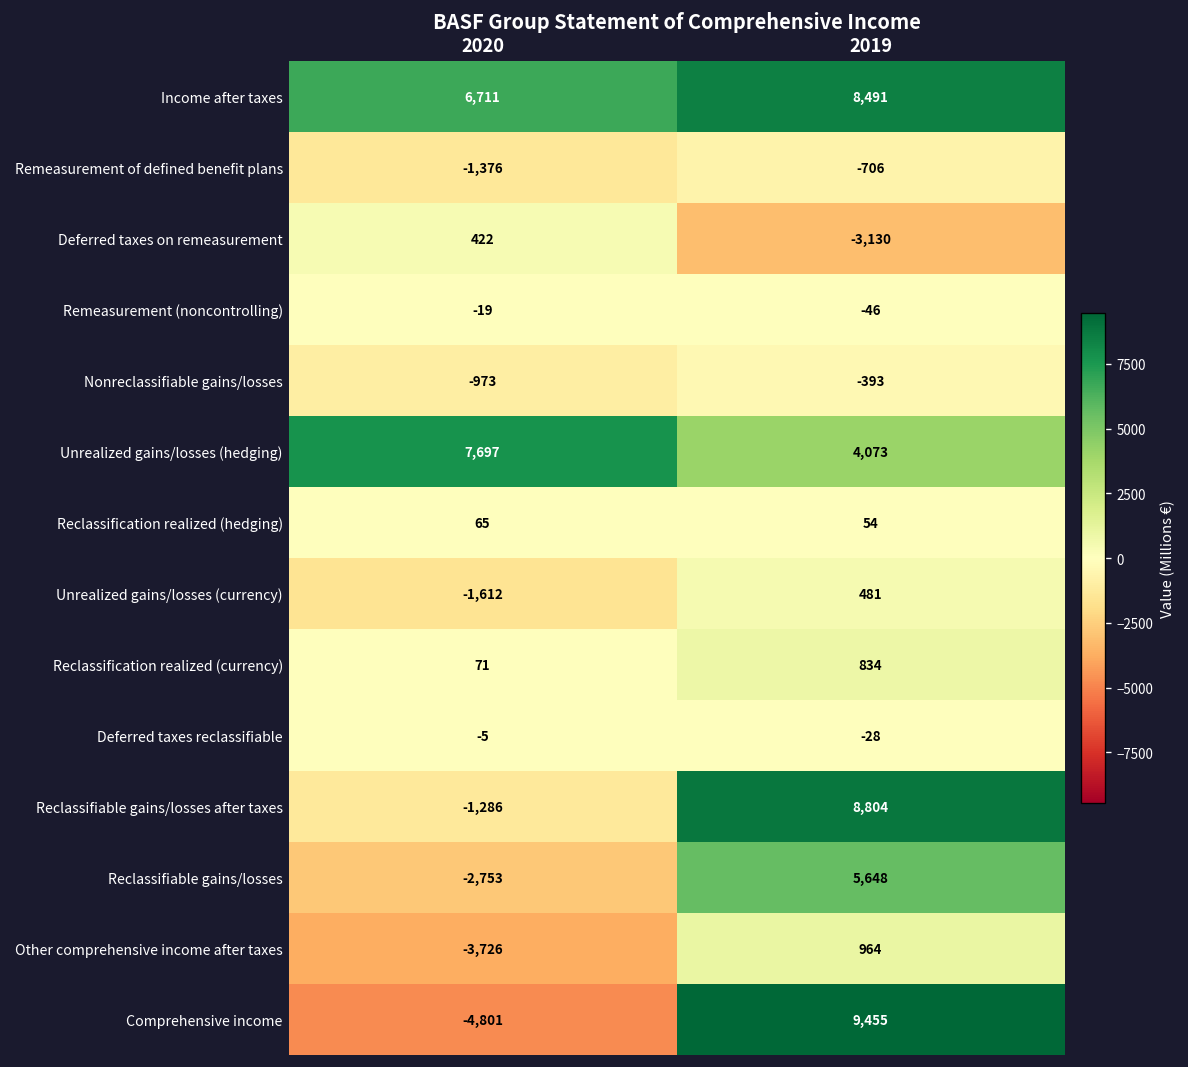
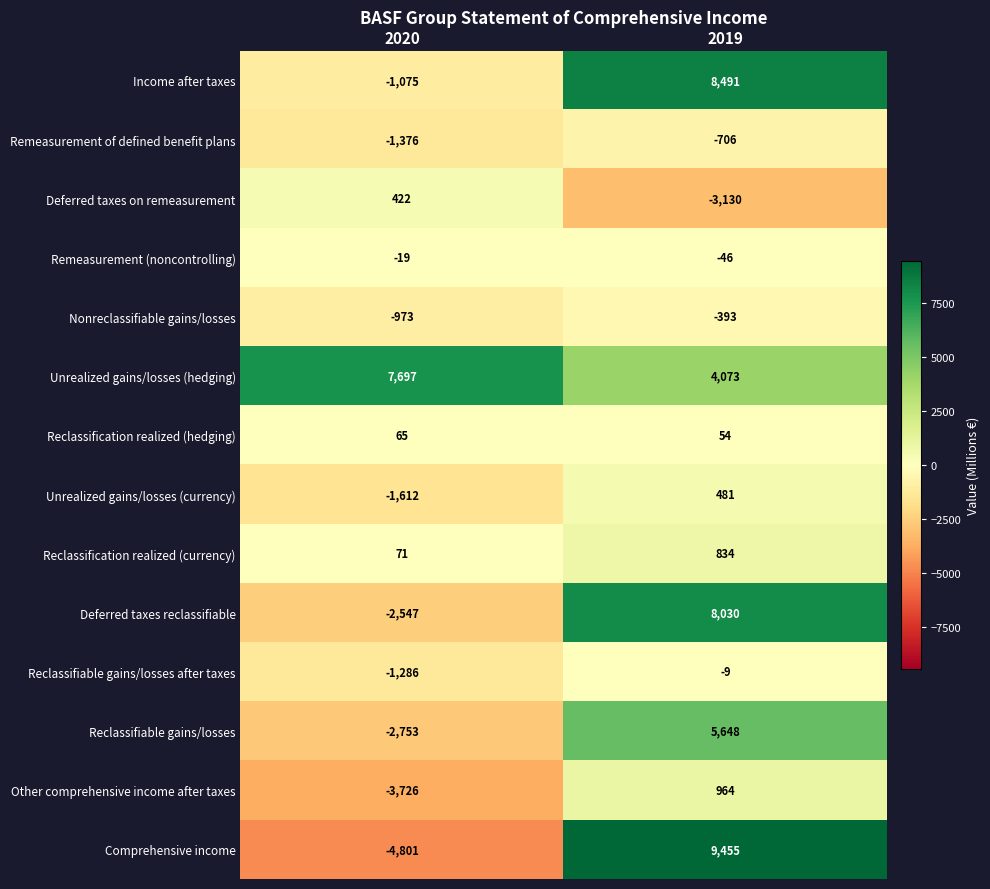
Income after taxes, 2020: 6,711 -> -1,075
Deferred taxes reclassifiable, 2020: -5 -> -2,547
Deferred taxes reclassifiable, 2019: -28 -> 8,030
Reclassifiable gains/losses after taxes, 2019: 8,804 -> -9
